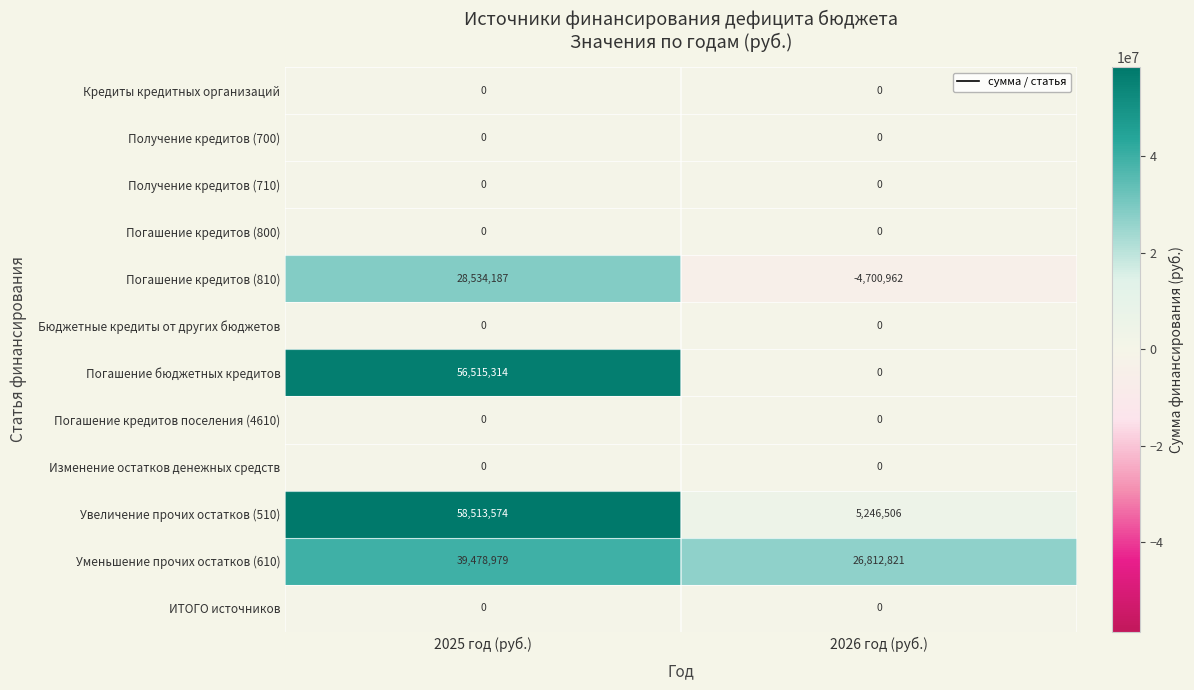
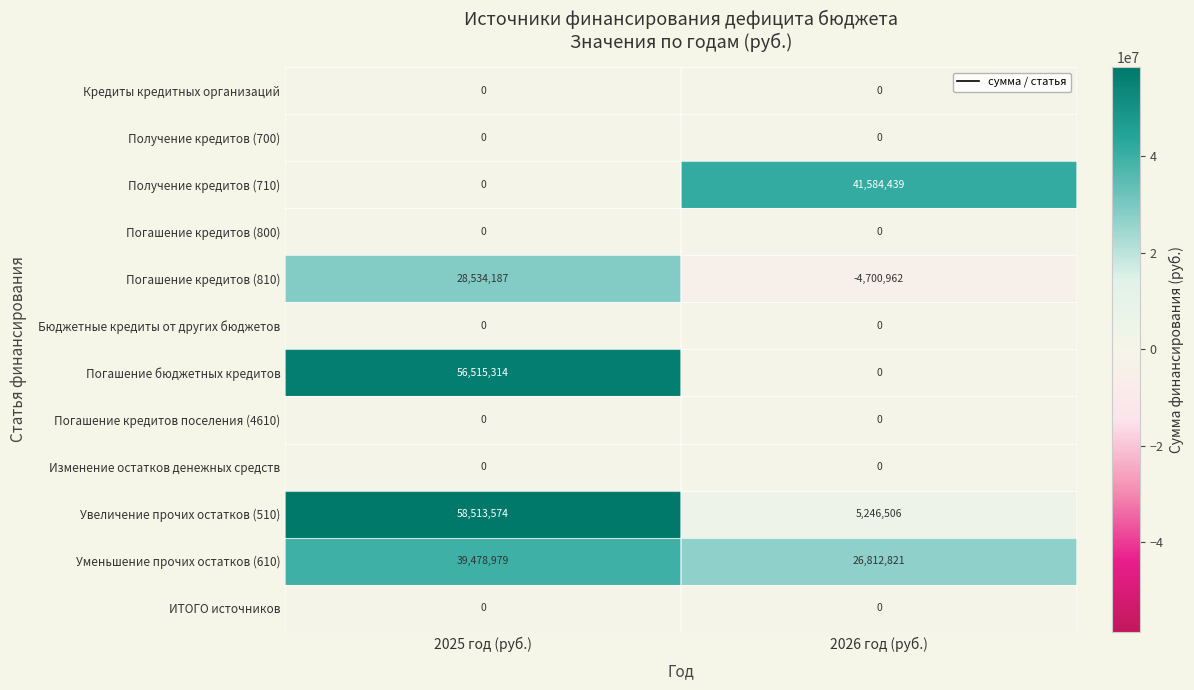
Получение кредитов (710), 2026 год (руб.): 0 -> 41,584,439
